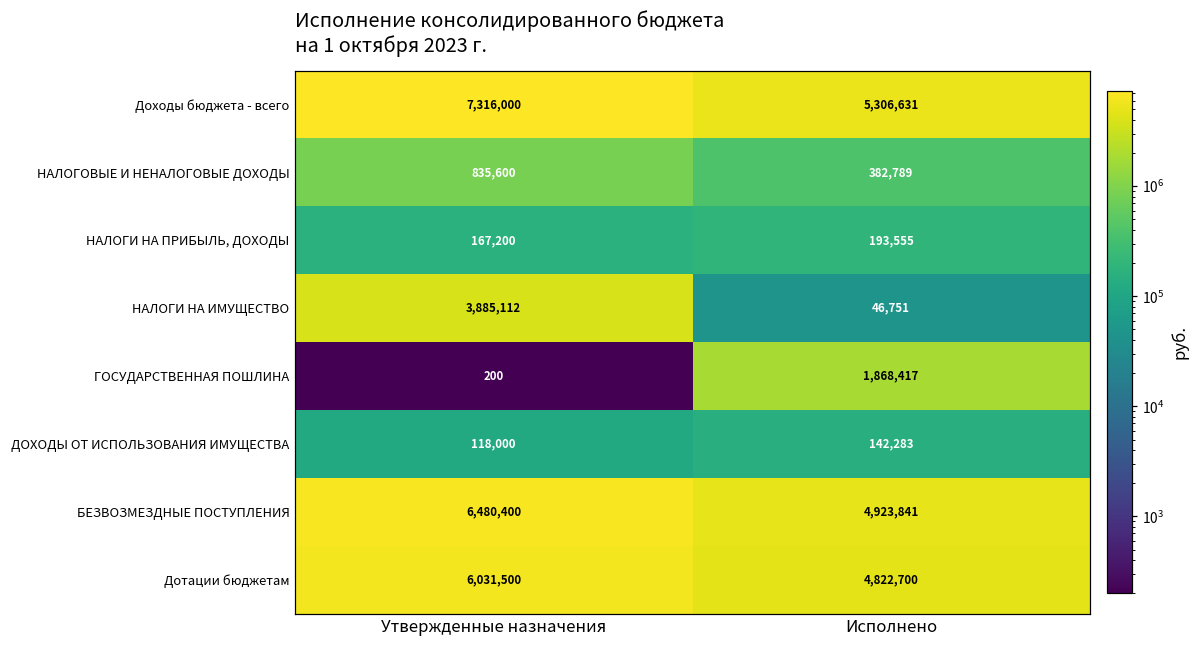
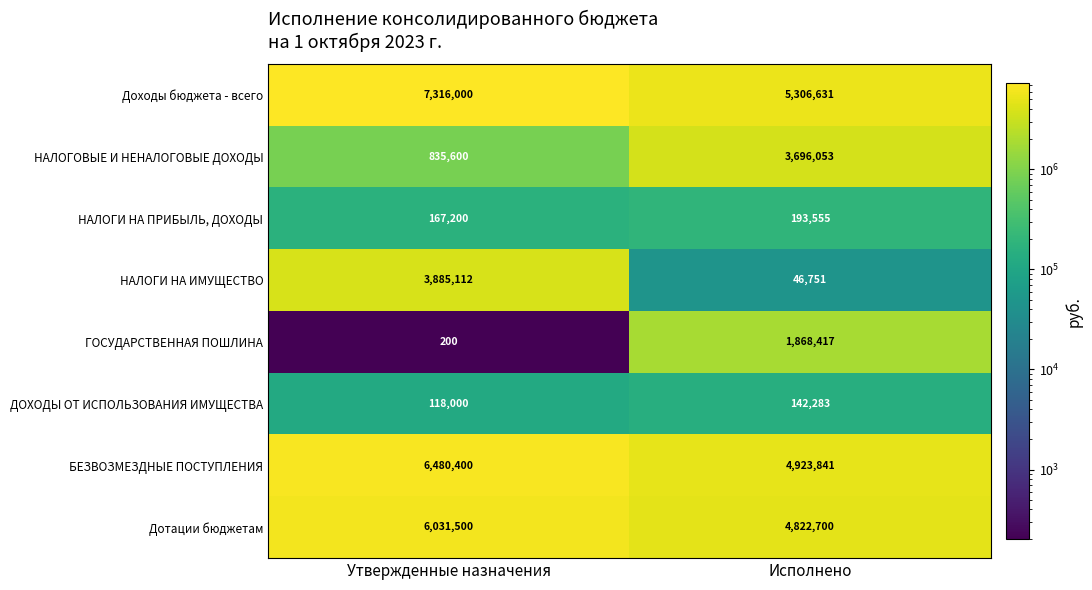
НАЛОГОВЫЕ И НЕНАЛОГОВЫЕ ДОХОДЫ, Исполнено: 382,789 -> 3,696,053
